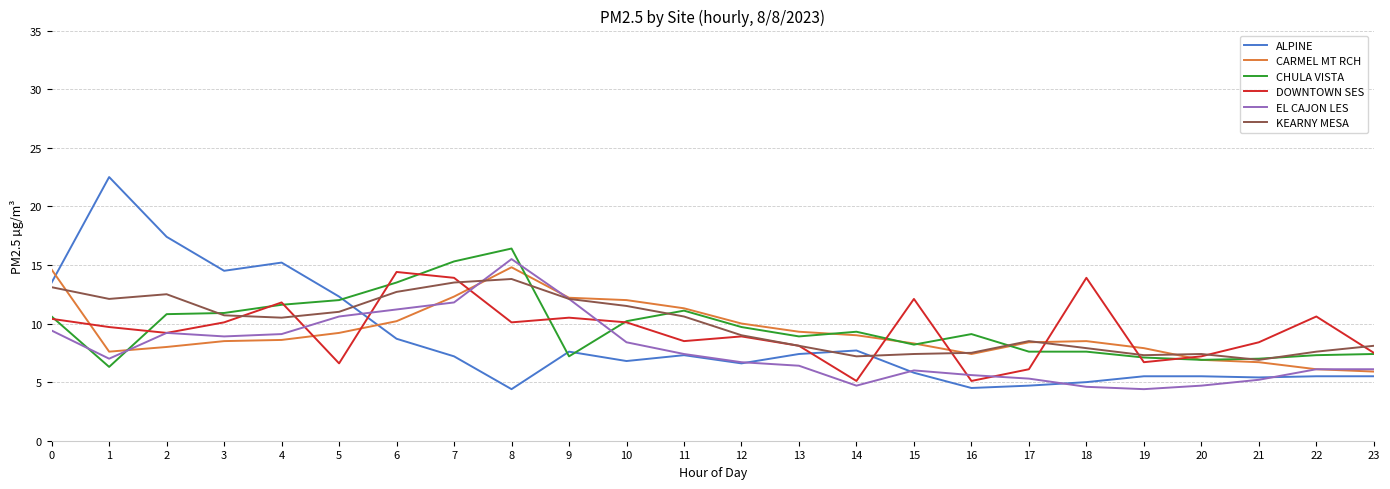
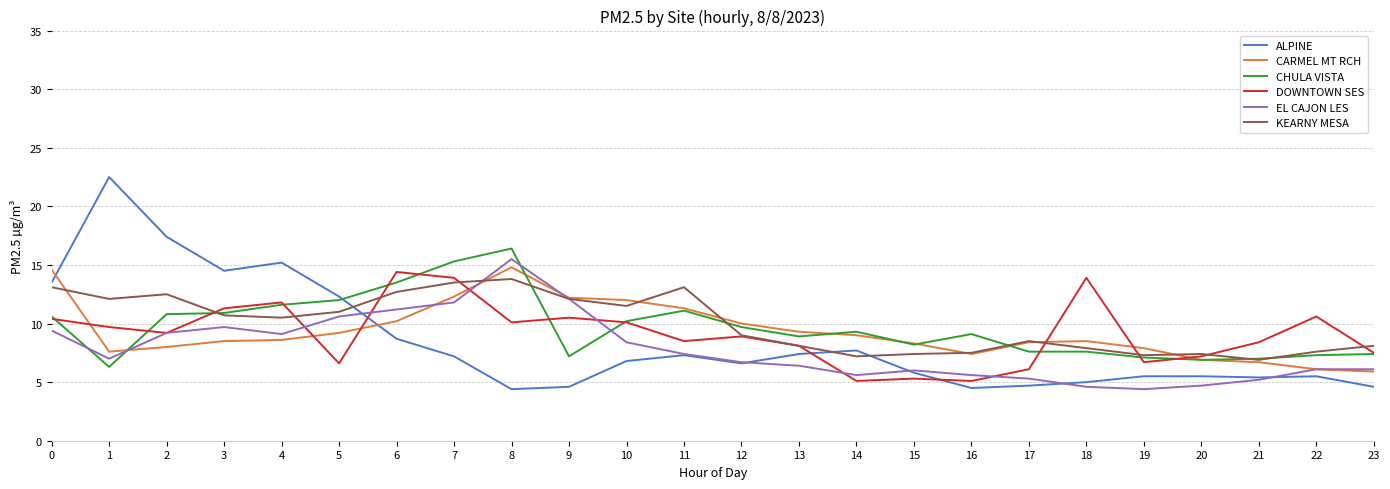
DOWNTOWN SES, 3: 10.1 -> 11.3
EL CAJON LES, 3: 8.9 -> 9.7
ALPINE, 9: 7.6 -> 4.6
KEARNY MESA, 11: 10.6 -> 13.1
EL CAJON LES, 14: 4.7 -> 5.6
DOWNTOWN SES, 15: 12.1 -> 5.3
ALPINE, 23: 5.5 -> 4.6
